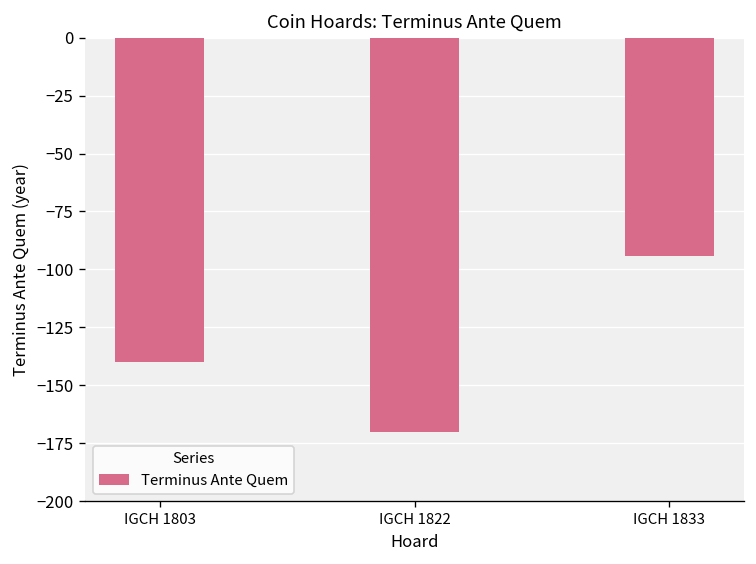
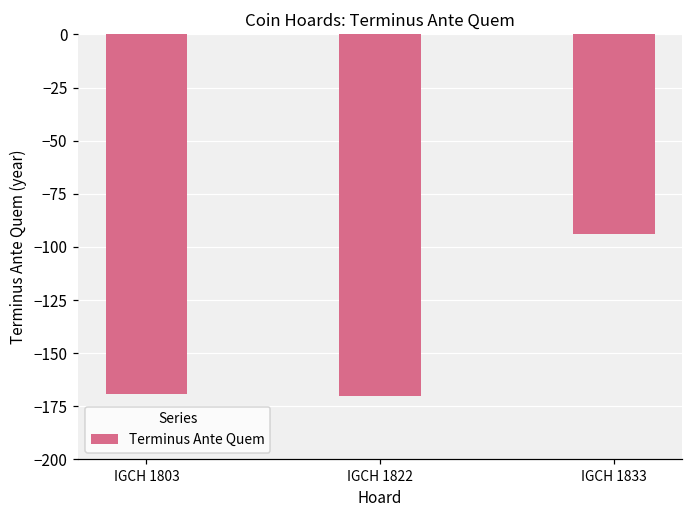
IGCH 1803: -140 -> -169
